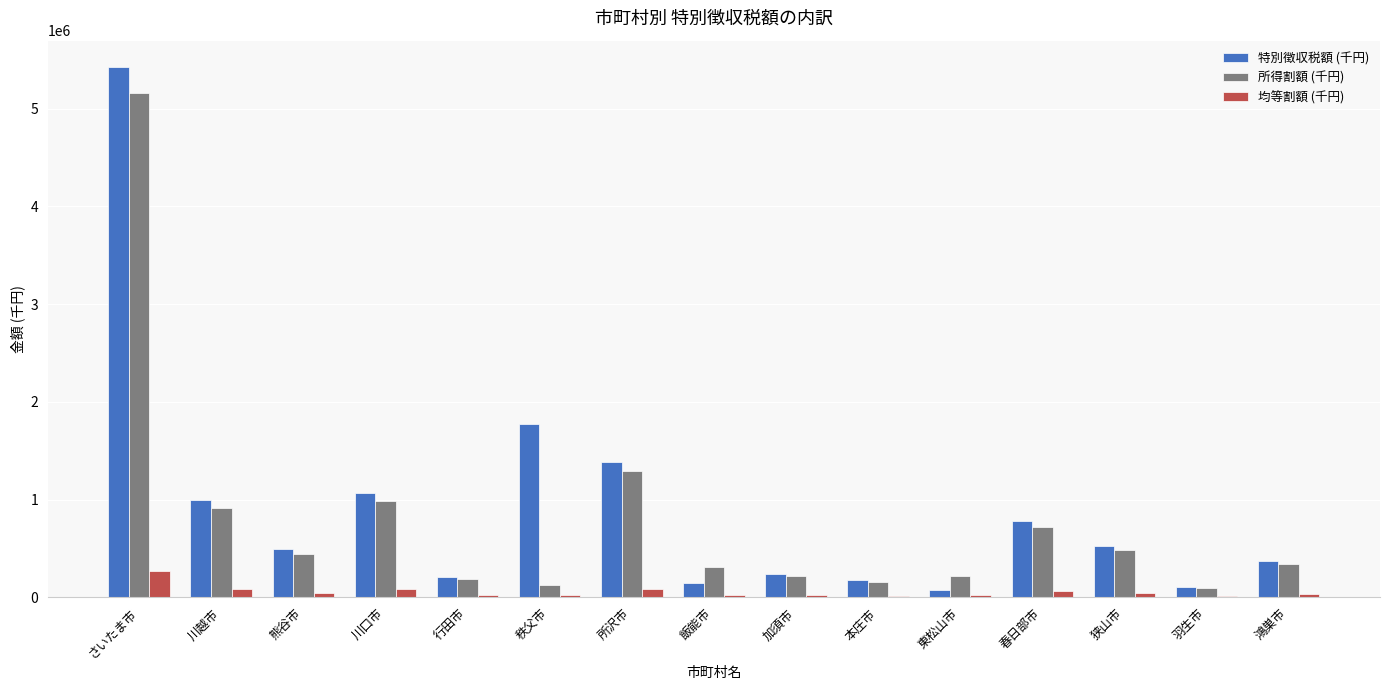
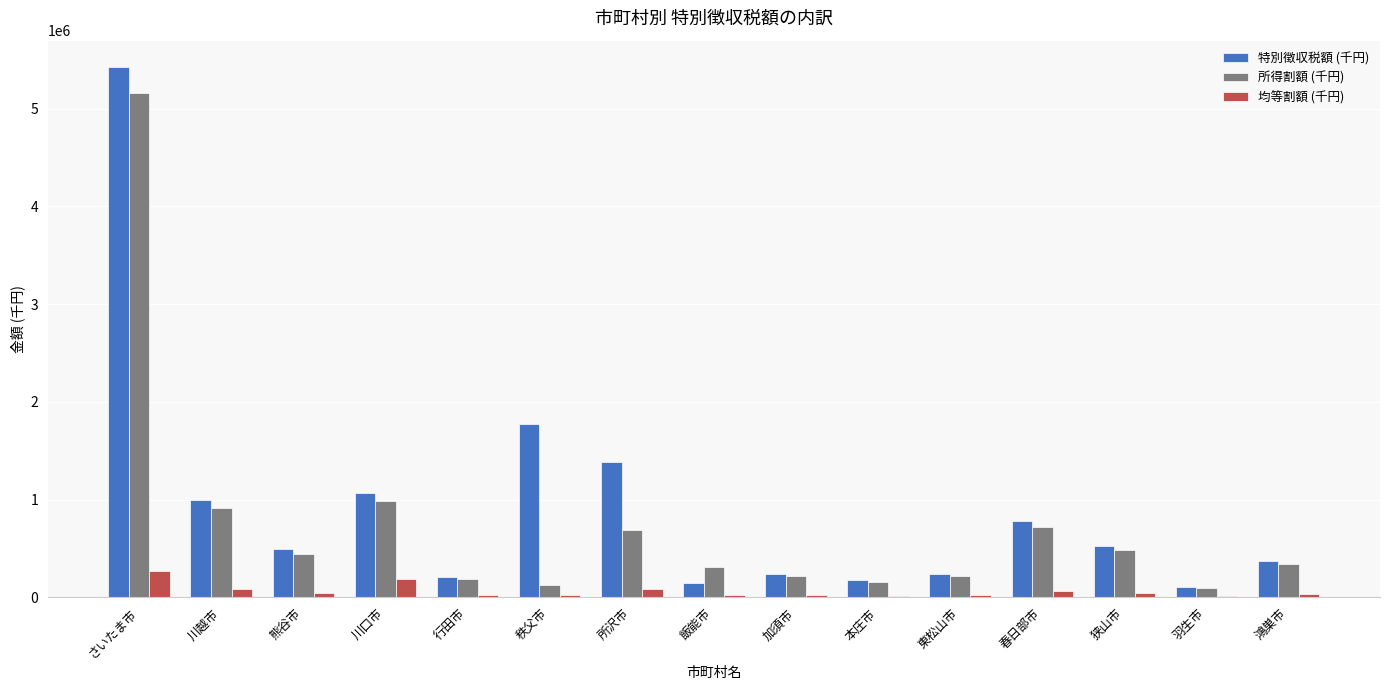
均等割額 (千円), 川口市: 100000 -> 200000
所得割額 (千円), 所沢市: 1300000 -> 700000
特別徴収税額 (千円), 東松山市: 100000 -> 200000
